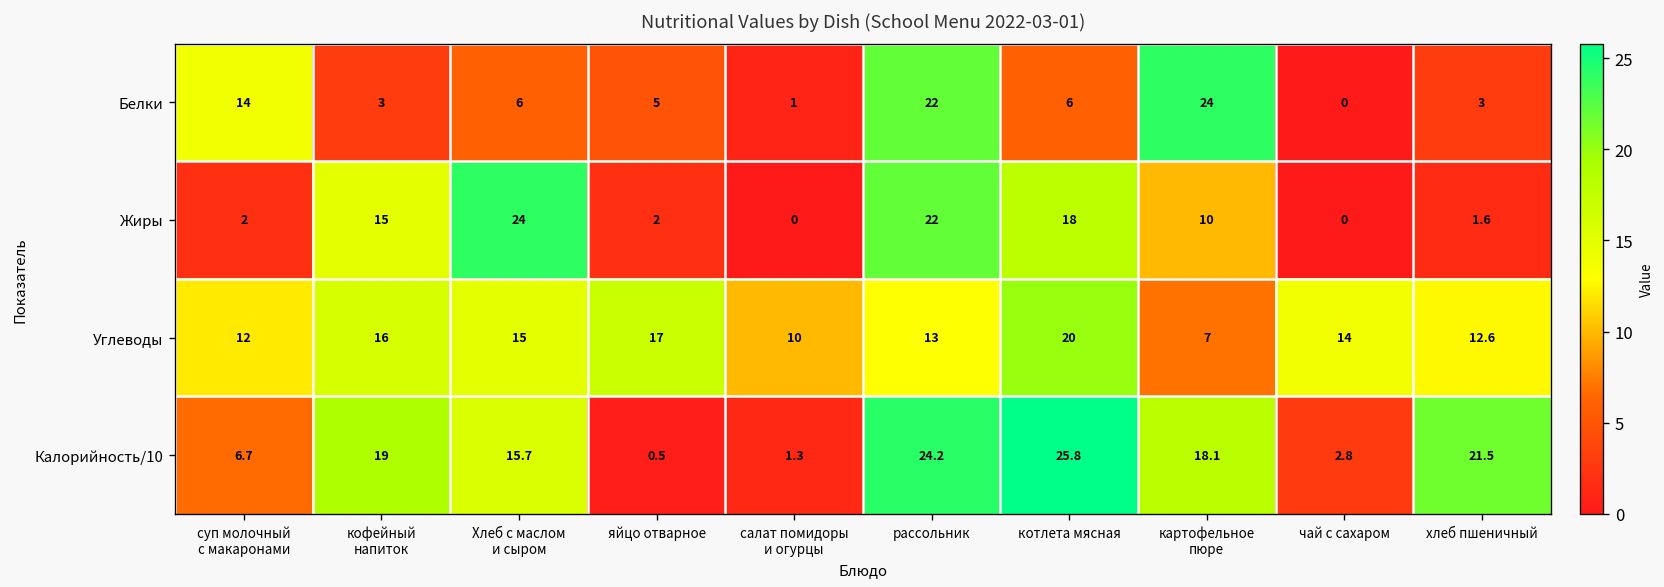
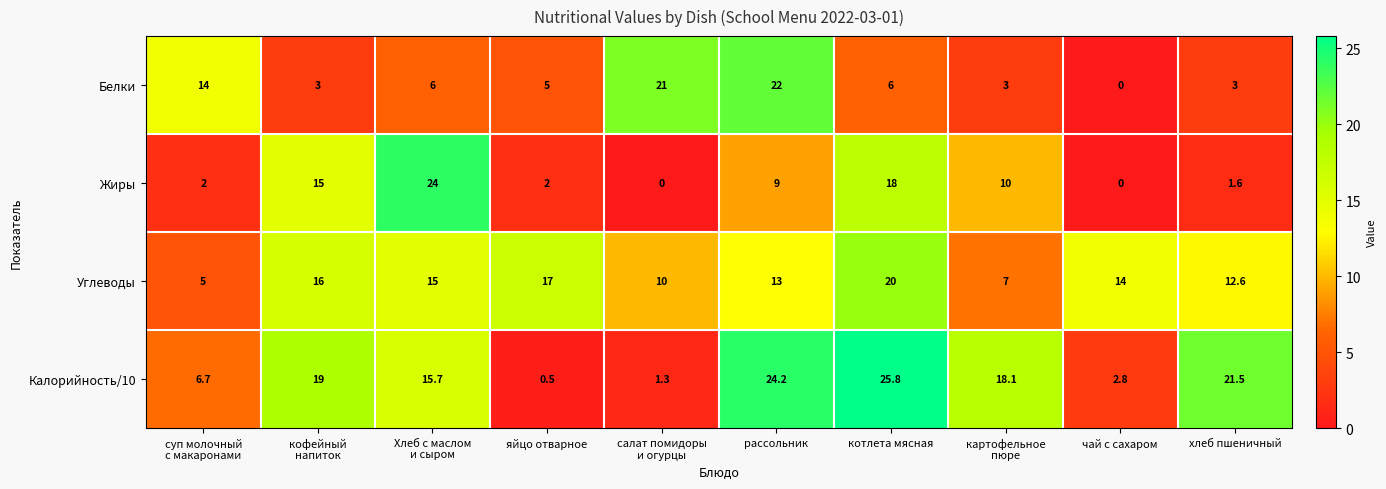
Белки, салат помидоры и огурцы: 1 -> 21
Белки, картофельное пюре: 24 -> 3
Жиры, рассольник: 22 -> 9
Углеводы, суп молочный с макаронами: 12 -> 5
